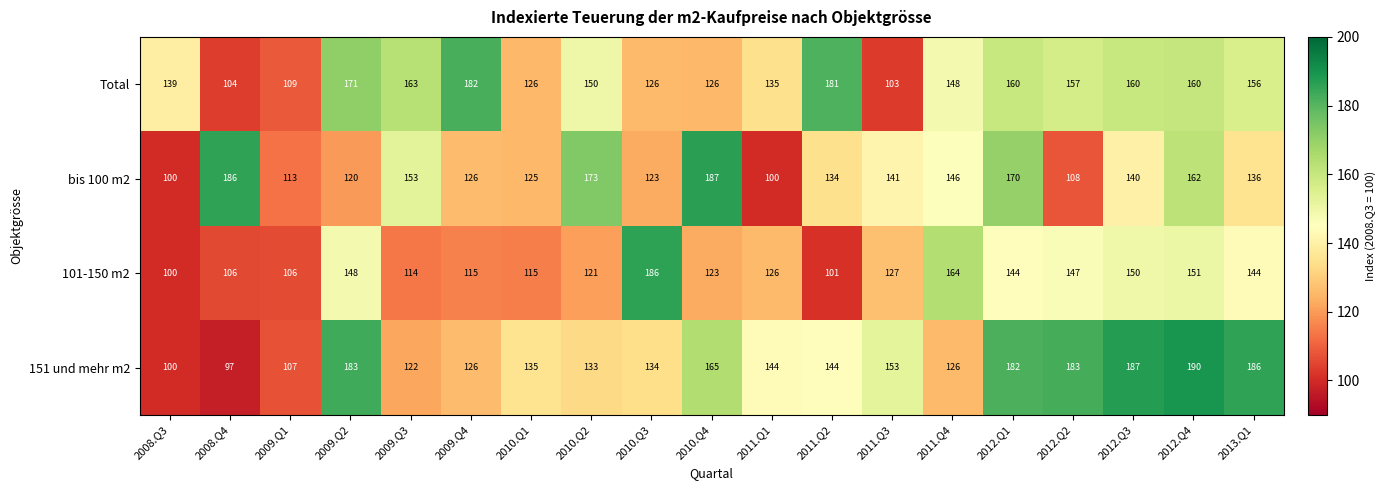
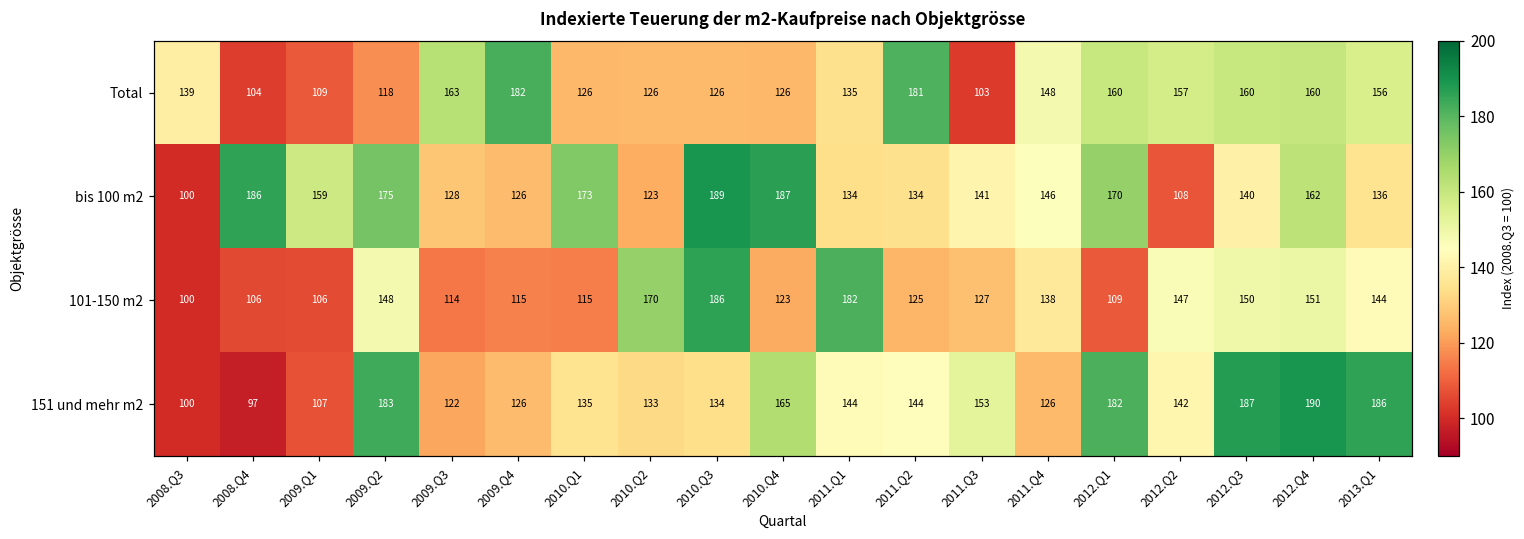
Total, 2009.Q2: 171 -> 118
Total, 2010.Q2: 150 -> 126
bis 100 m2, 2009.Q1: 113 -> 159
bis 100 m2, 2009.Q2: 120 -> 175
bis 100 m2, 2009.Q3: 153 -> 128
bis 100 m2, 2010.Q1: 125 -> 173
bis 100 m2, 2010.Q2: 173 -> 123
bis 100 m2, 2010.Q3: 123 -> 189
bis 100 m2, 2011.Q1: 100 -> 134
101-150 m2, 2010.Q2: 121 -> 170
101-150 m2, 2011.Q1: 126 -> 182
101-150 m2, 2011.Q2: 101 -> 125
101-150 m2, 2011.Q4: 164 -> 138
101-150 m2, 2012.Q1: 144 -> 109
151 und mehr m2, 2012.Q2: 183 -> 142
